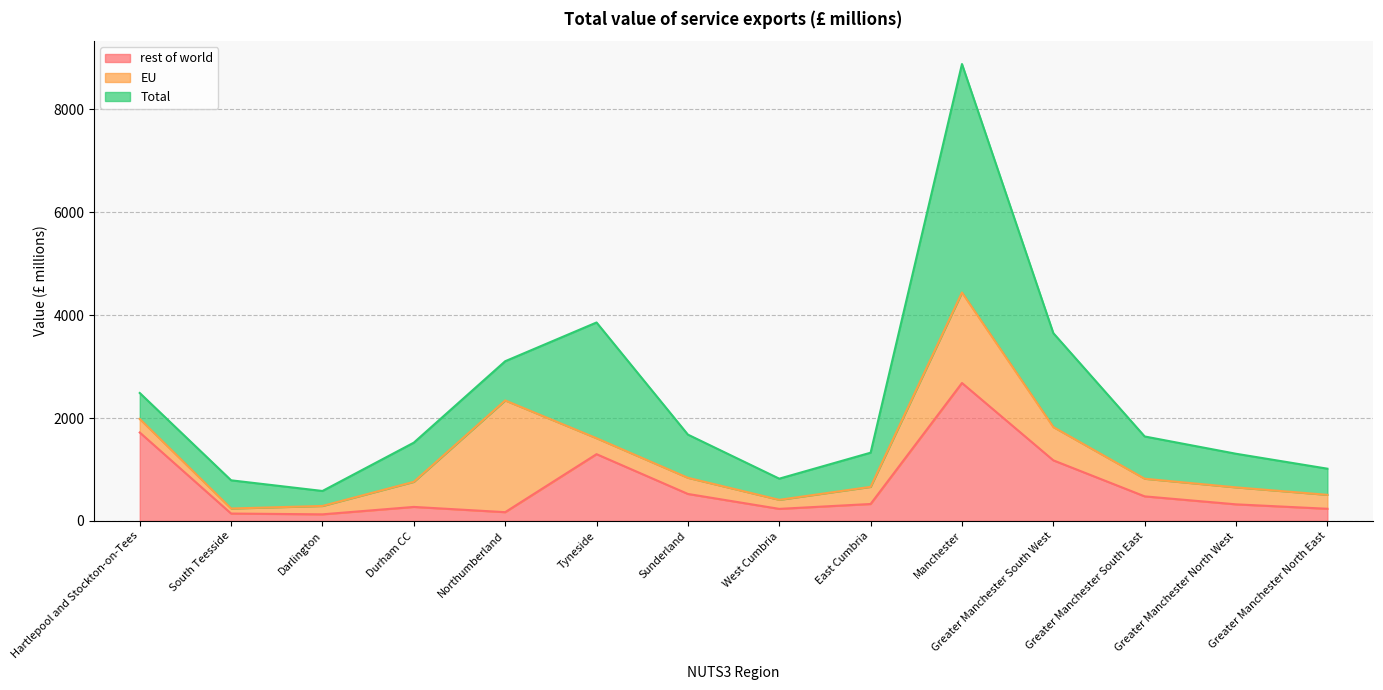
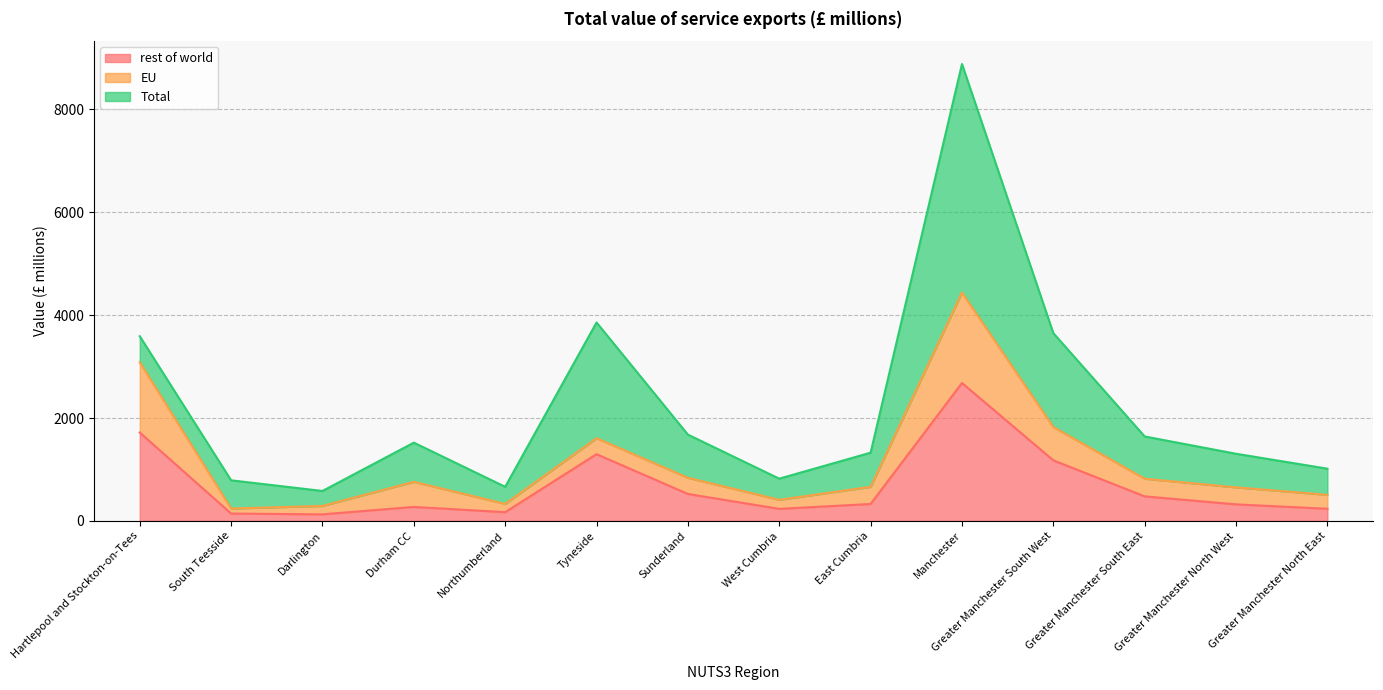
EU, Hartlepool and Stockton-on-Tees: 300 -> 1400
EU, Northumberland: 2200 -> 200
Total, Northumberland: 800 -> 300
